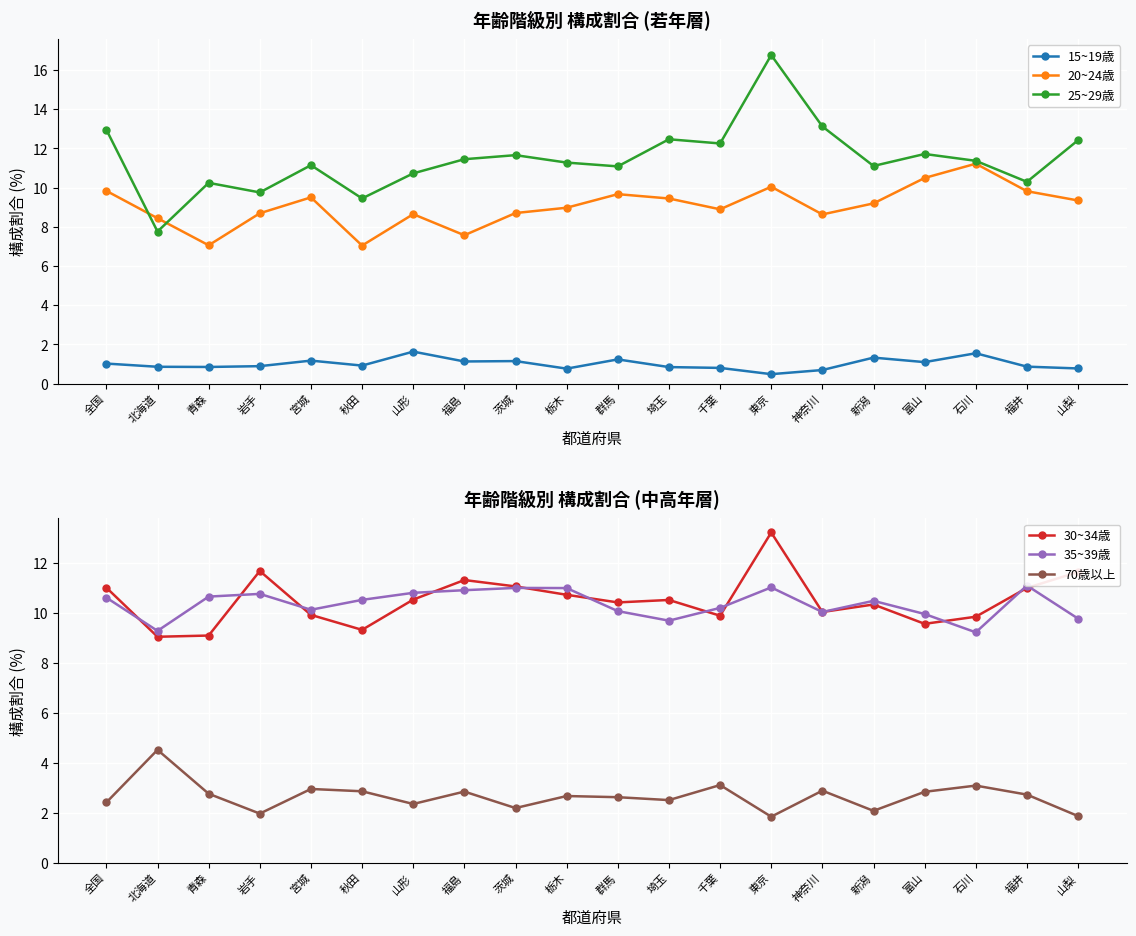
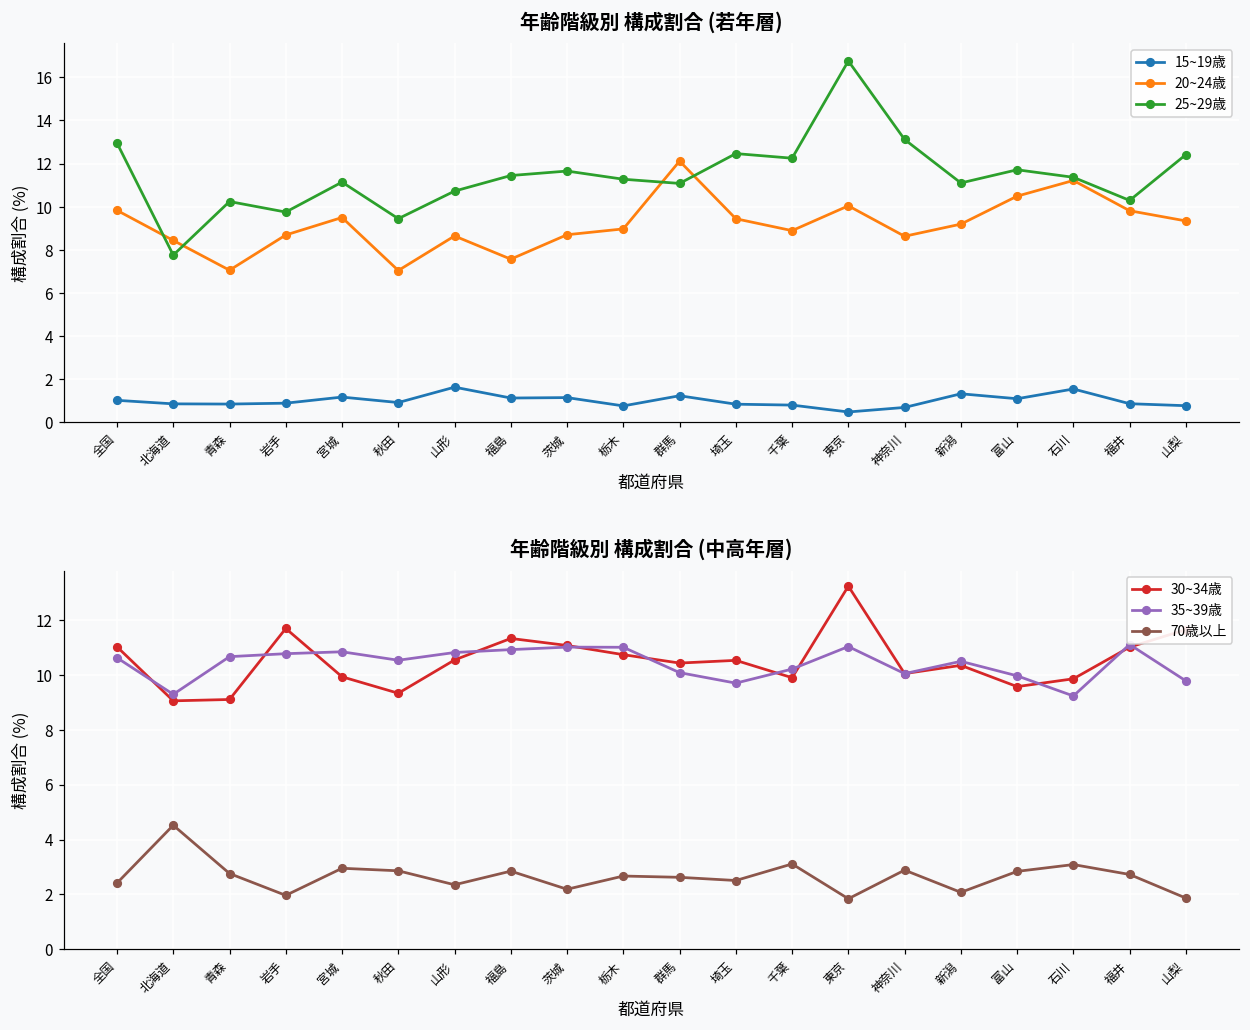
年齢階級別 構成割合 (若年層), 20~24歳, 群馬: 9.7 -> 12.1
年齢階級別 構成割合 (中高年層), 35~39歳, 宮城: 10.1 -> 10.8
